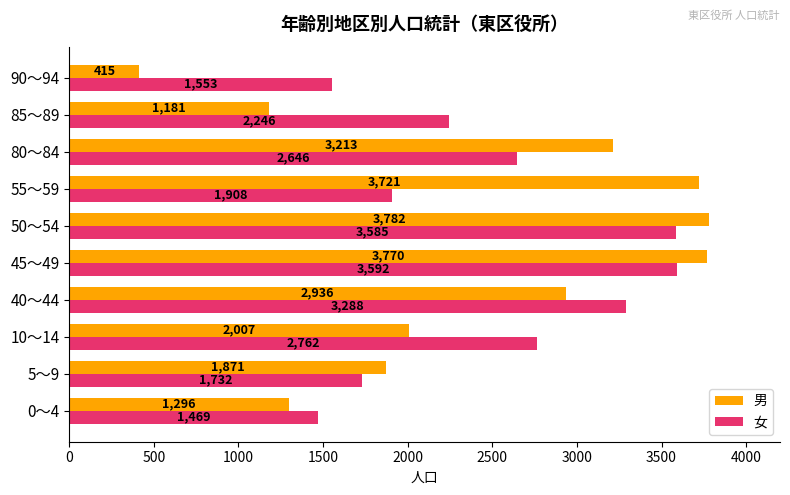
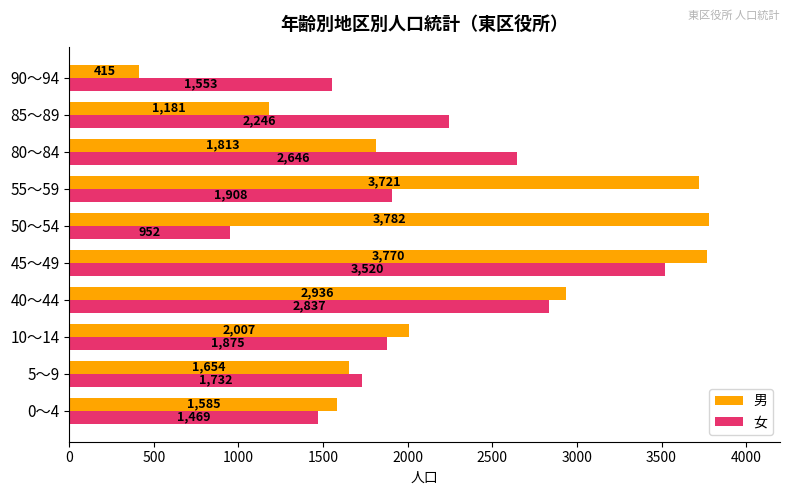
男, 80～84: 3,213 -> 1,813
女, 50～54: 3,585 -> 952
女, 45～49: 3,592 -> 3,520
女, 40～44: 3,288 -> 2,837
女, 10～14: 2,762 -> 1,875
男, 5～9: 1,871 -> 1,654
男, 0～4: 1,296 -> 1,585
